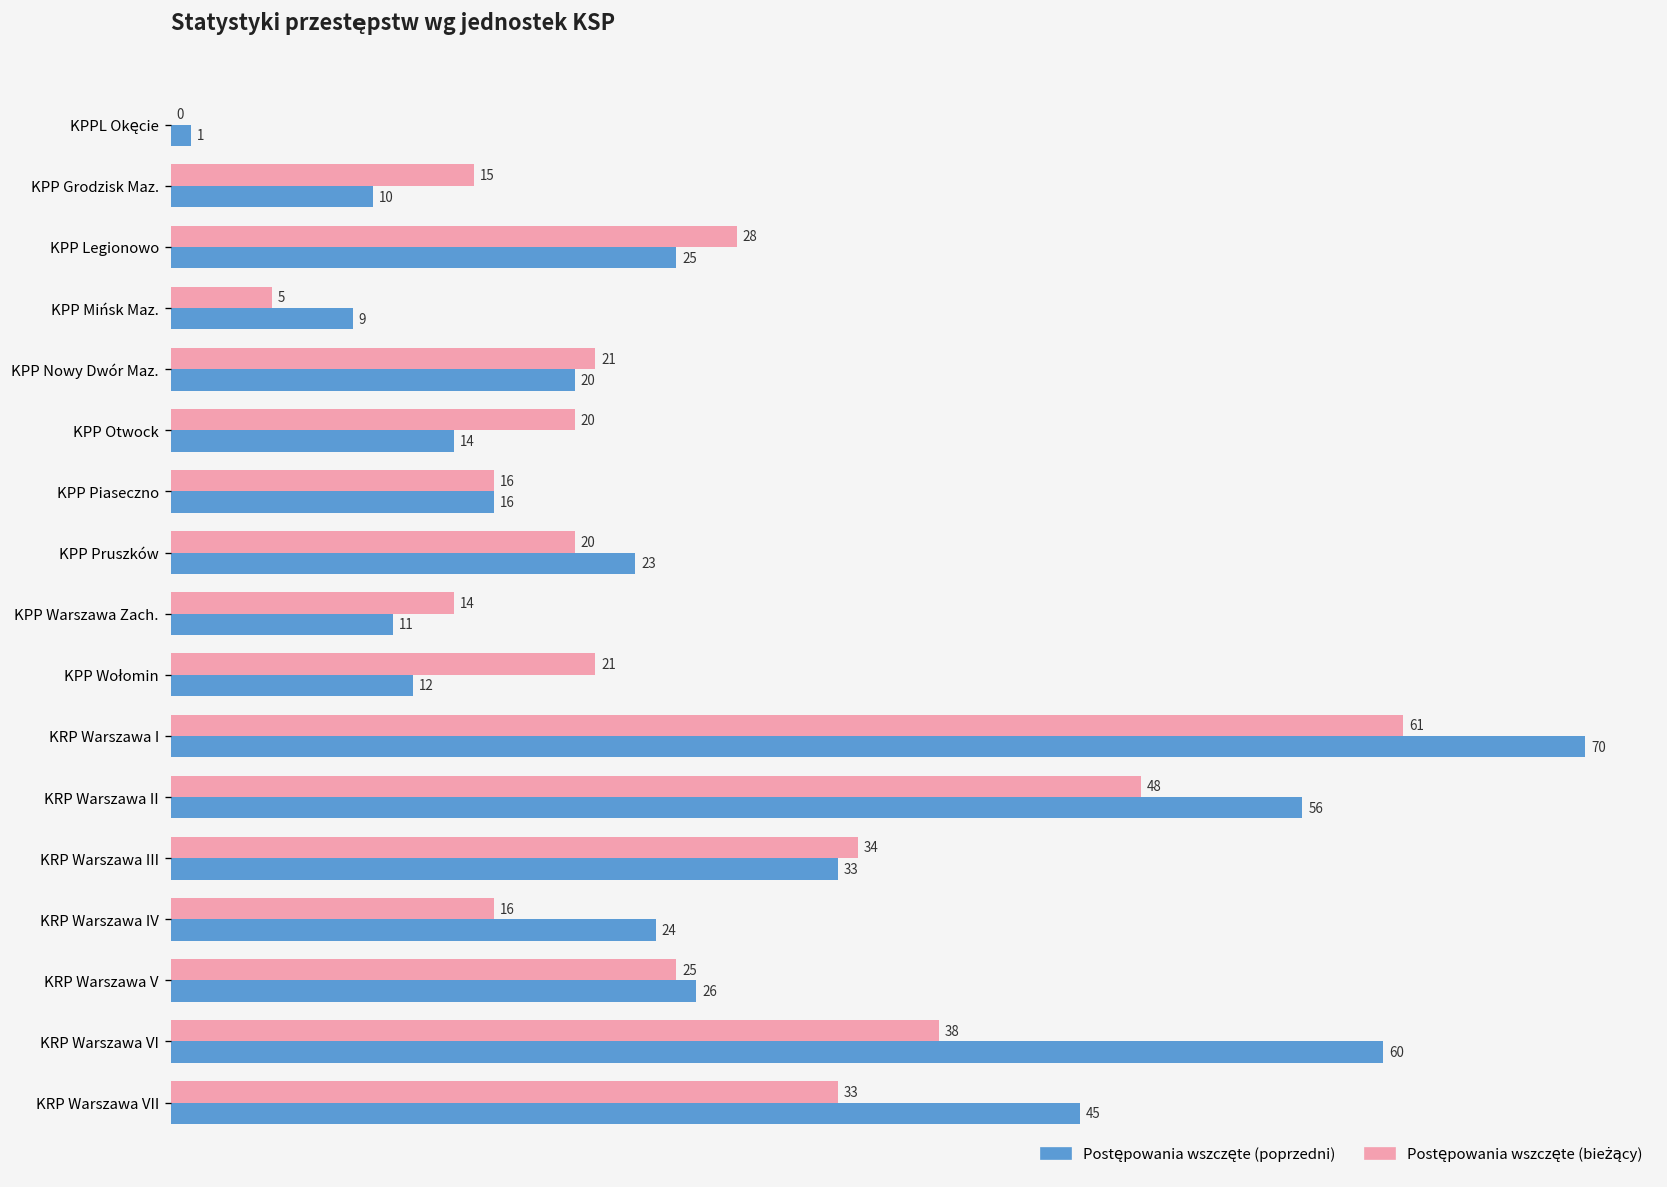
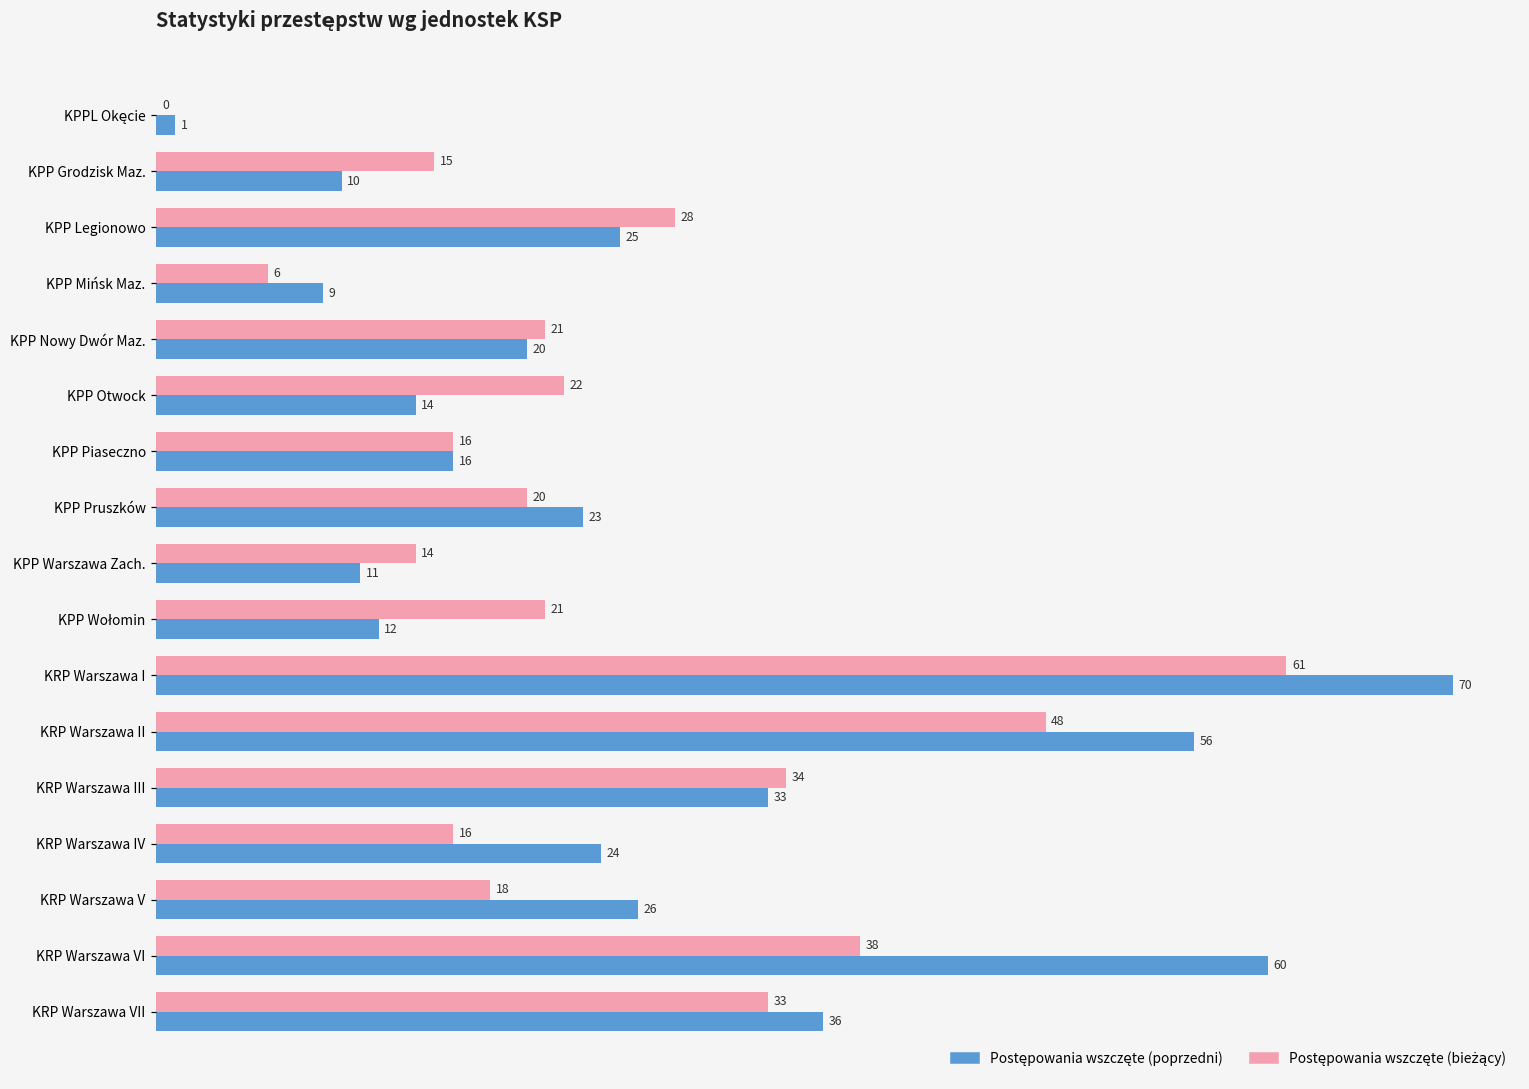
Postępowania wszczęte (bieżący), KPP Mińsk Maz.: 5 -> 6
Postępowania wszczęte (bieżący), KPP Otwock: 20 -> 22
Postępowania wszczęte (bieżący), KRP Warszawa V: 25 -> 18
Postępowania wszczęte (poprzedni), KRP Warszawa VII: 45 -> 36
